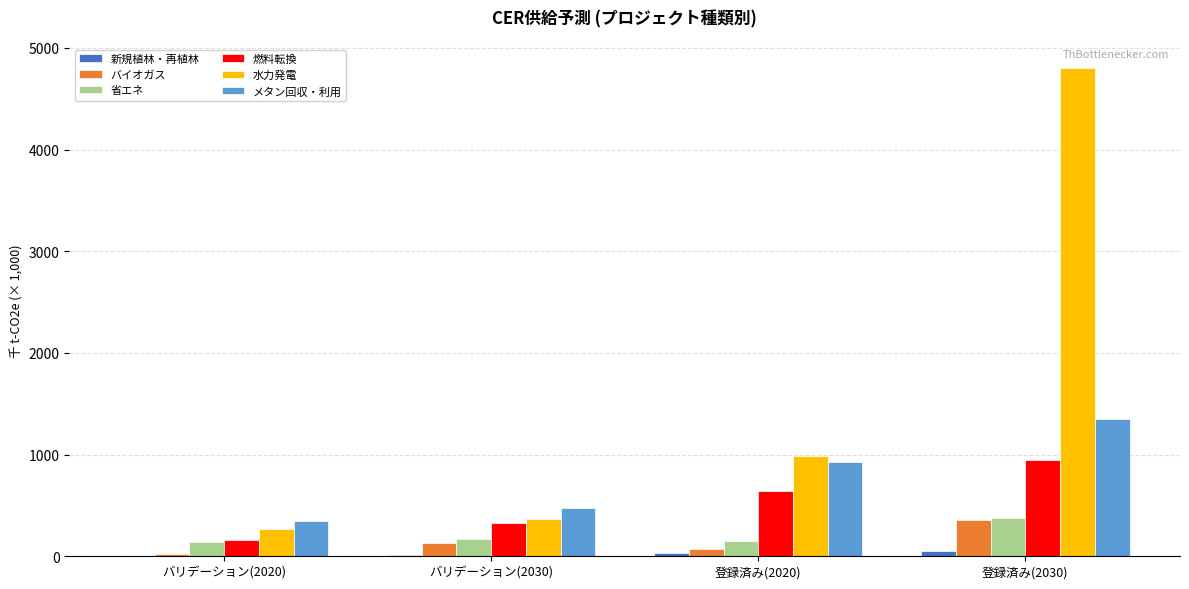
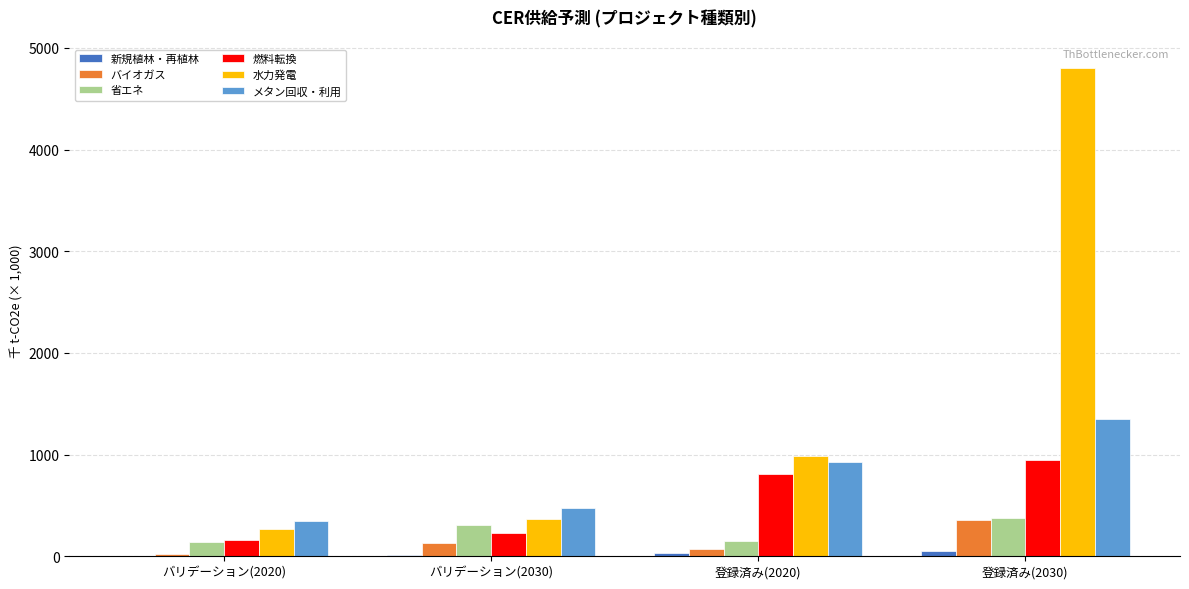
省エネ, バリデーション(2030): 170 -> 310
燃料転換, バリデーション(2030): 330 -> 230
燃料転換, 登録済み(2020): 640 -> 810
